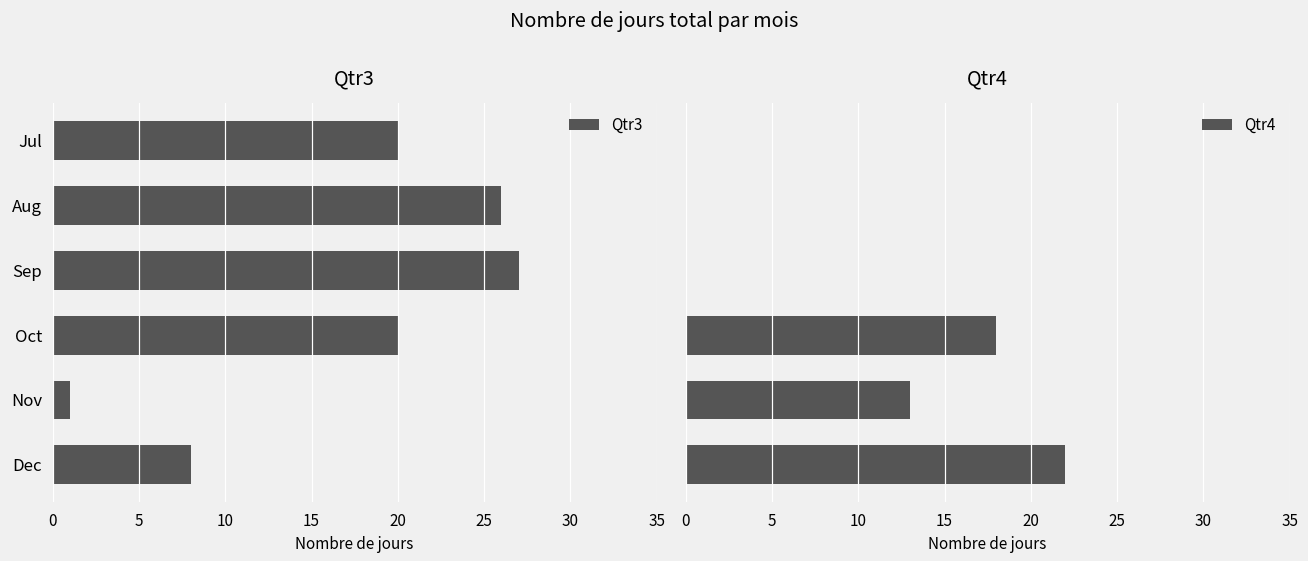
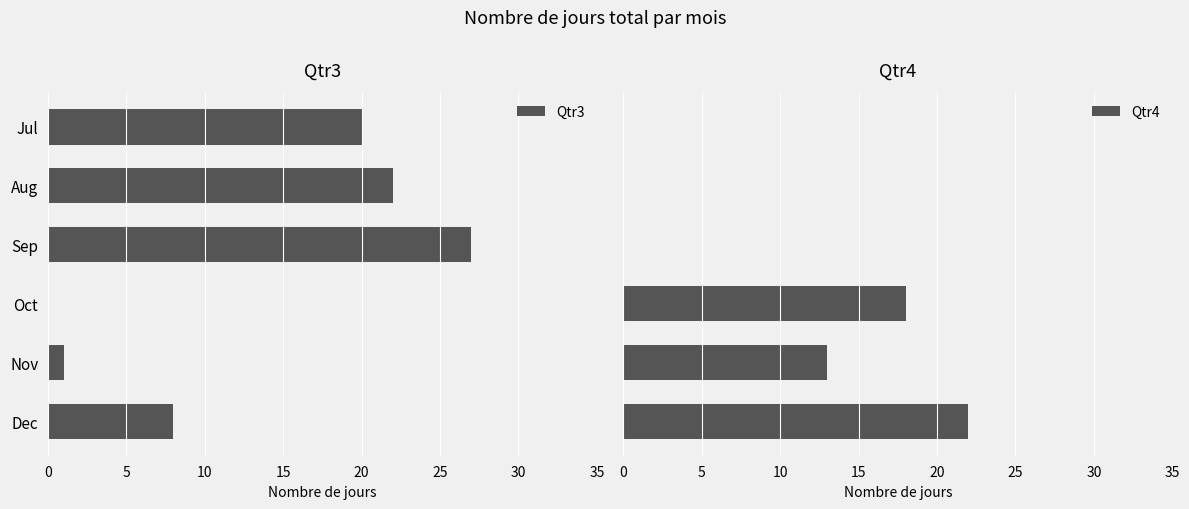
Qtr3, Aug: 26 -> 22
Qtr3, Oct: 20 -> 0
